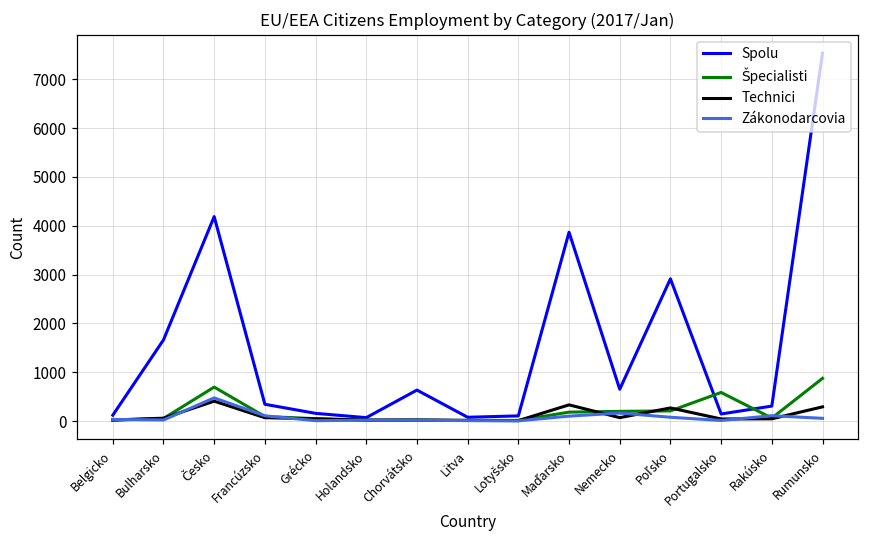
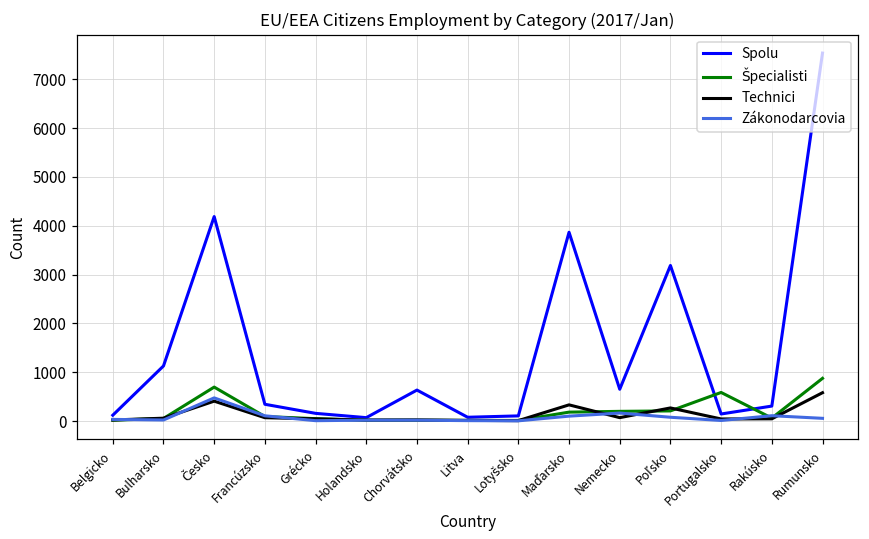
Spolu, Bulharsko: 1700 -> 1100
Spolu, Poľsko: 2900 -> 3200
Technici, Rumunsko: 300 -> 600
